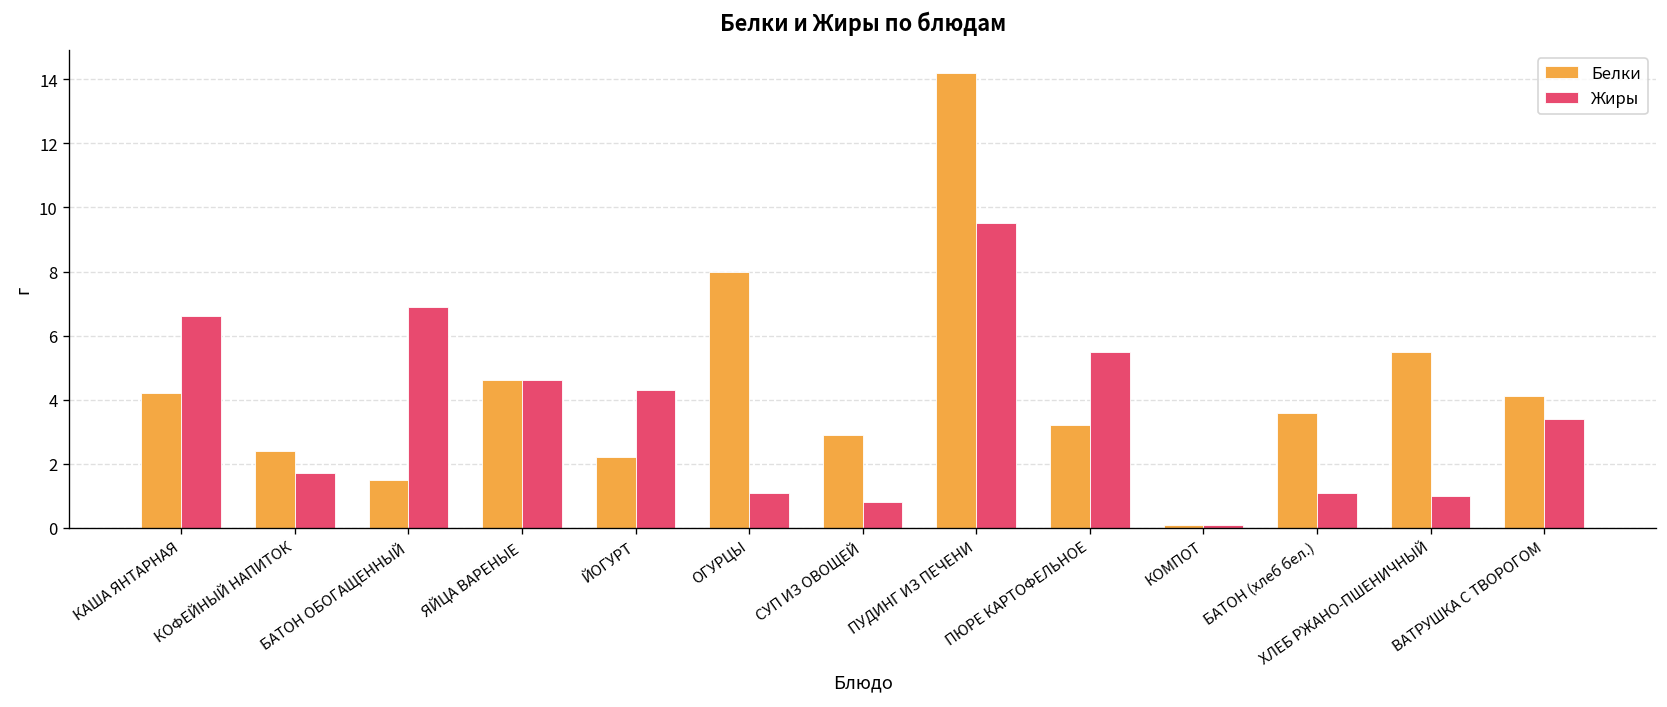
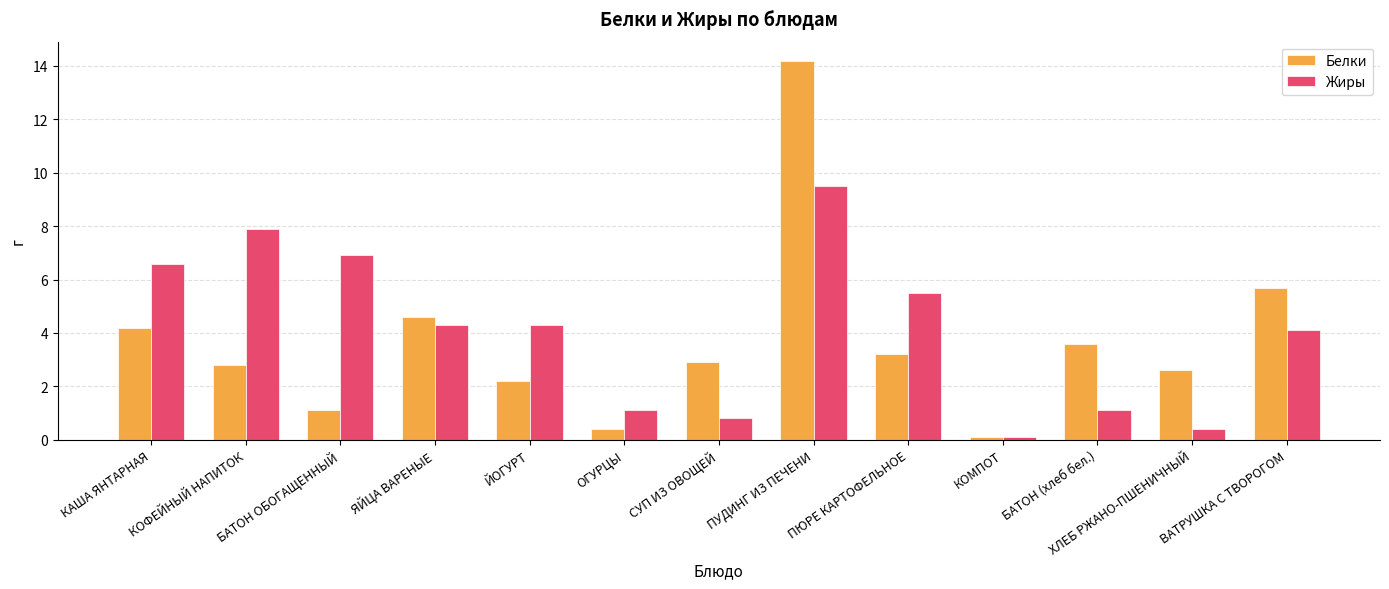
Белки, КОФЕЙНЫЙ НАПИТОК: 2.4 -> 2.8
Жиры, КОФЕЙНЫЙ НАПИТОК: 1.7 -> 7.9
Белки, БАТОН ОБОГАЩЕННЫЙ: 1.5 -> 1.1
Жиры, ЯЙЦА ВАРЕНЫЕ: 4.6 -> 4.3
Белки, ОГУРЦЫ: 8.0 -> 0.4
Белки, ХЛЕБ РЖАНО-ПШЕНИЧНЫЙ: 5.5 -> 2.6
Жиры, ХЛЕБ РЖАНО-ПШЕНИЧНЫЙ: 1.0 -> 0.4
Белки, ВАТРУШКА С ТВОРОГОМ: 4.1 -> 5.7
Жиры, ВАТРУШКА С ТВОРОГОМ: 3.4 -> 4.1
